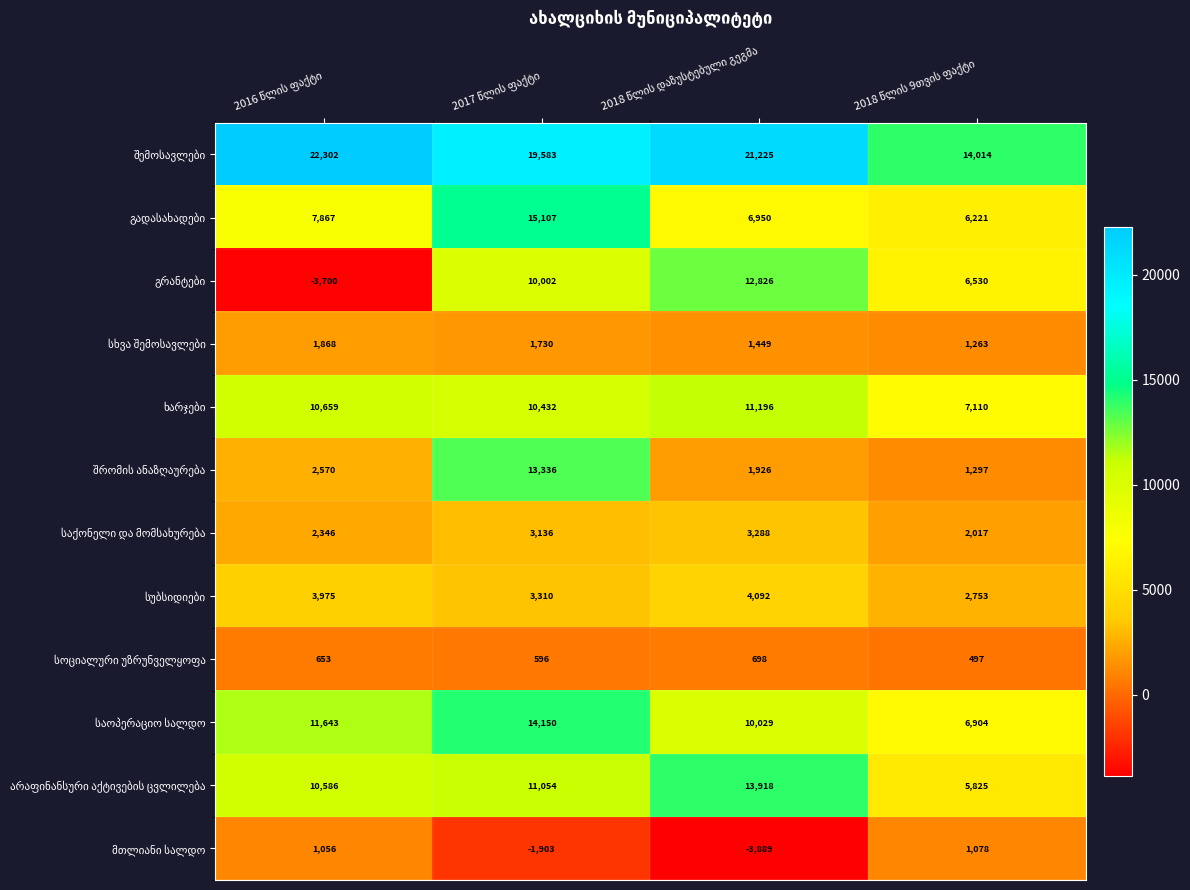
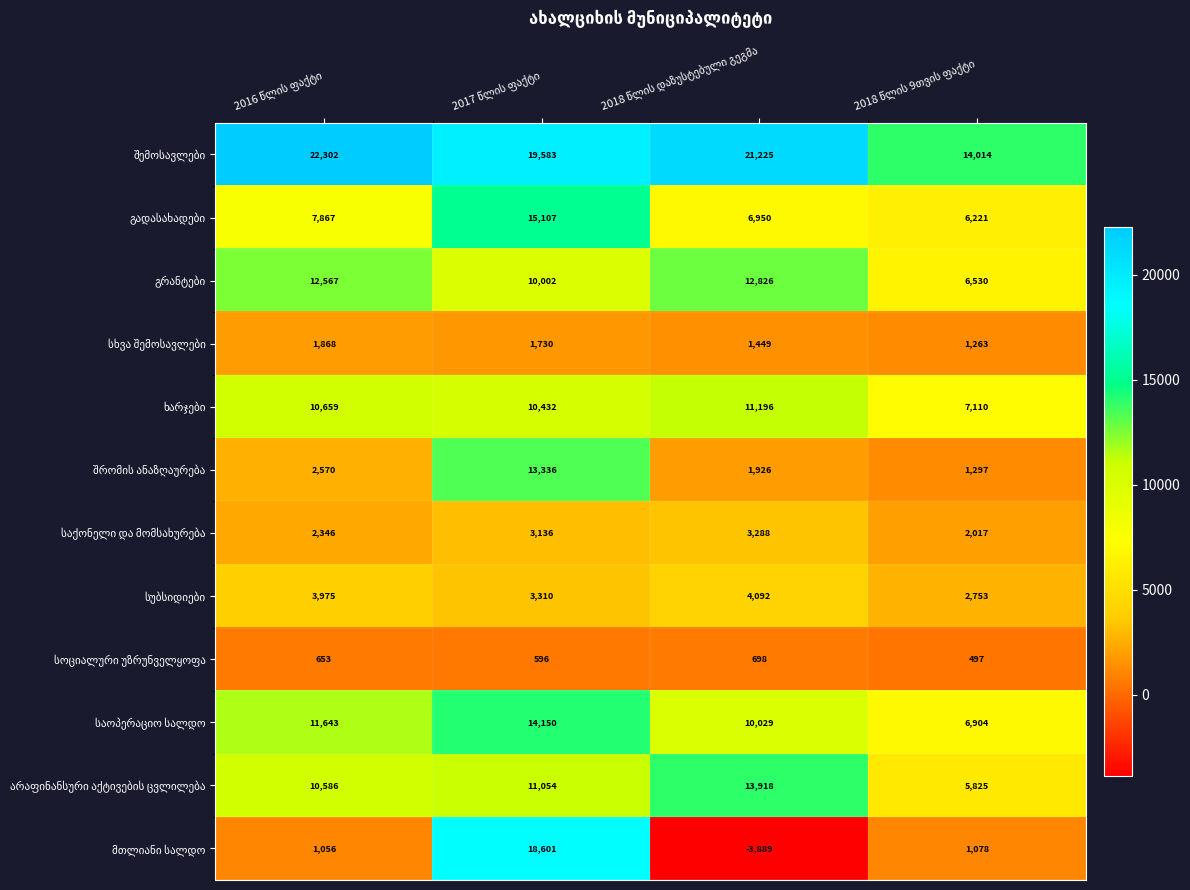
გრანტები, 2016 წლის ფაქტი: -3,700 -> 12,567
მთლიანი სალდო, 2017 წლის ფაქტი: -1,903 -> 18,601
